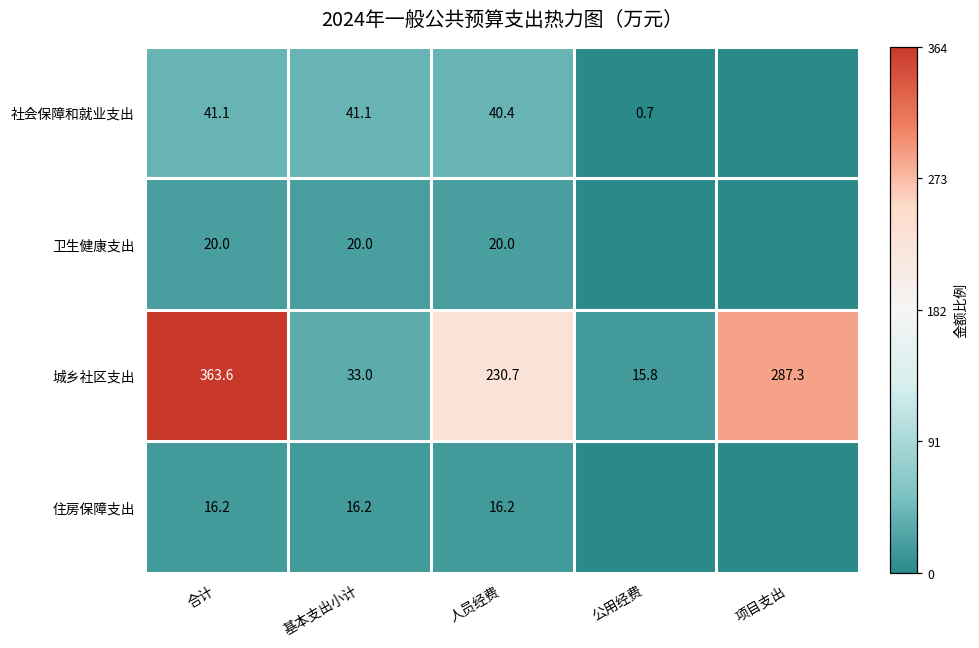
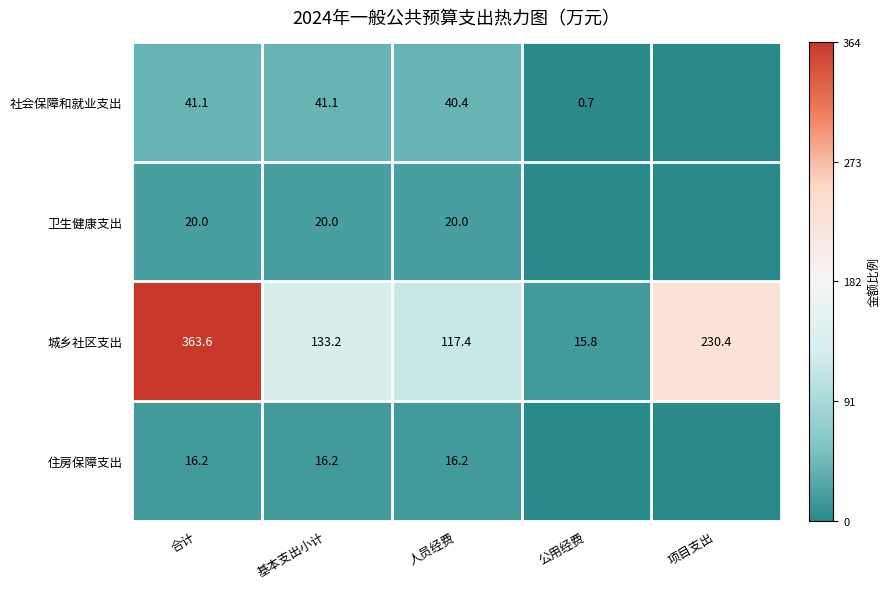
城乡社区支出, 基本支出小计: 33.0 -> 133.2
城乡社区支出, 人员经费: 230.7 -> 117.4
城乡社区支出, 项目支出: 287.3 -> 230.4
